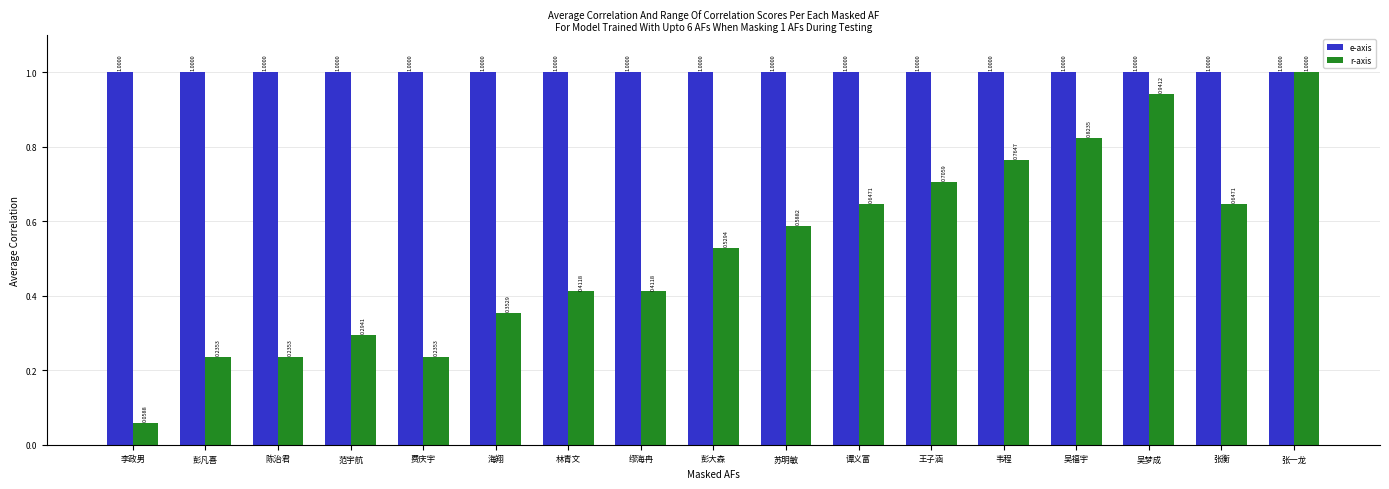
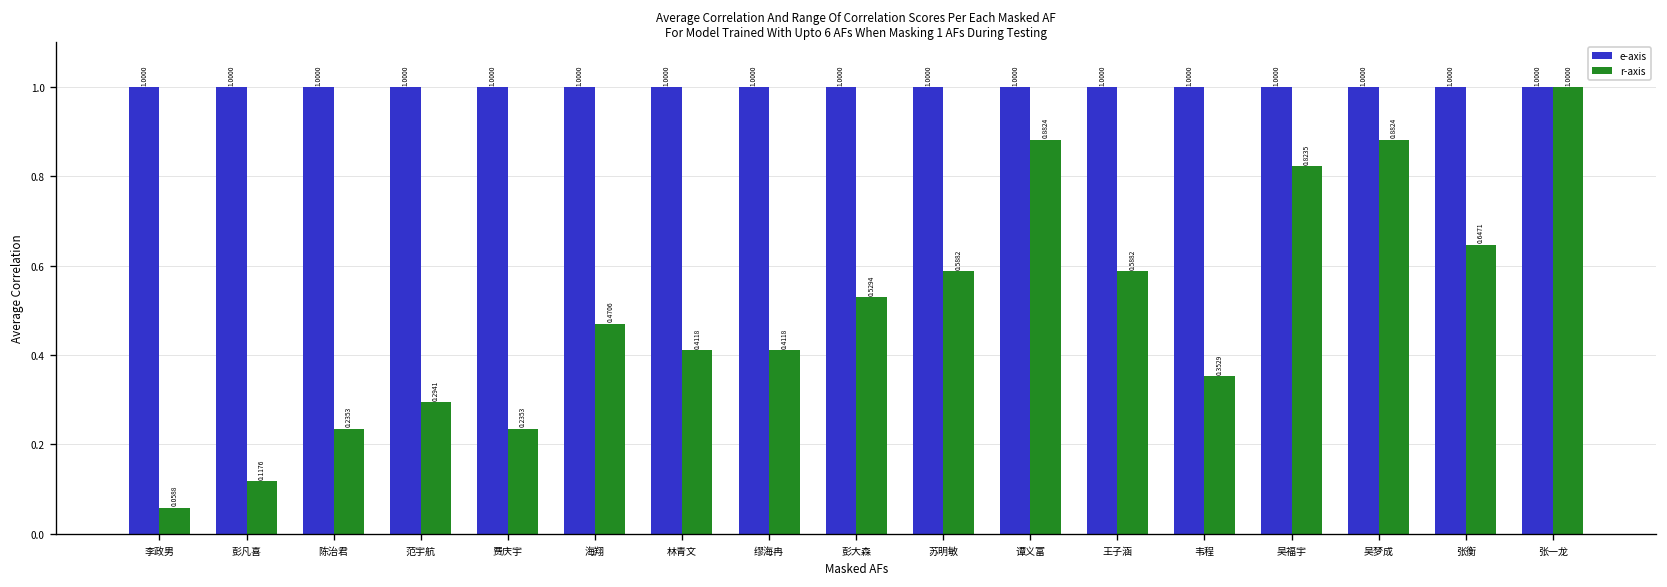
r-axis, 彭凡喜: 0.2353 -> 0.1176
r-axis, 海翔: 0.3529 -> 0.4706
r-axis, 谭义富: 0.6471 -> 0.8824
r-axis, 王子涵: 0.7059 -> 0.5882
r-axis, 韦程: 0.7647 -> 0.3529
r-axis, 吴梦成: 0.9412 -> 0.8824
